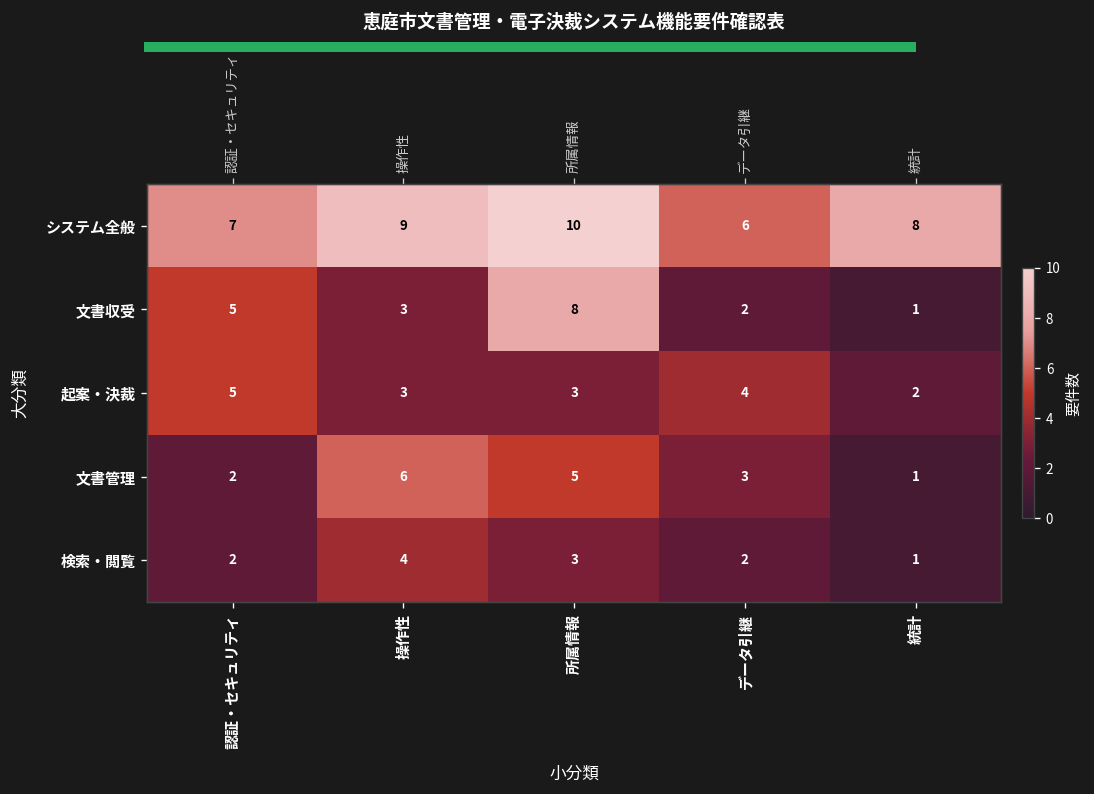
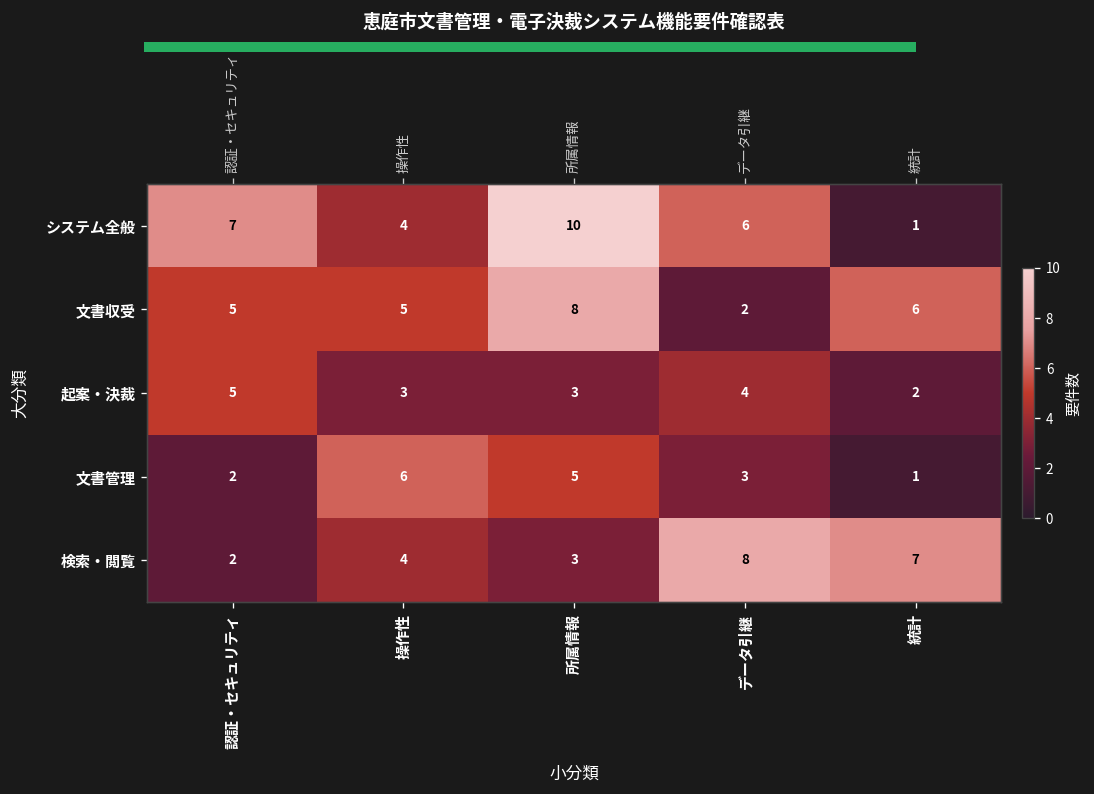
システム全般, 操作性: 9 -> 4
システム全般, 統計: 8 -> 1
文書収受, 操作性: 3 -> 5
文書収受, 統計: 1 -> 6
検索・閲覧, データ引継: 2 -> 8
検索・閲覧, 統計: 1 -> 7
